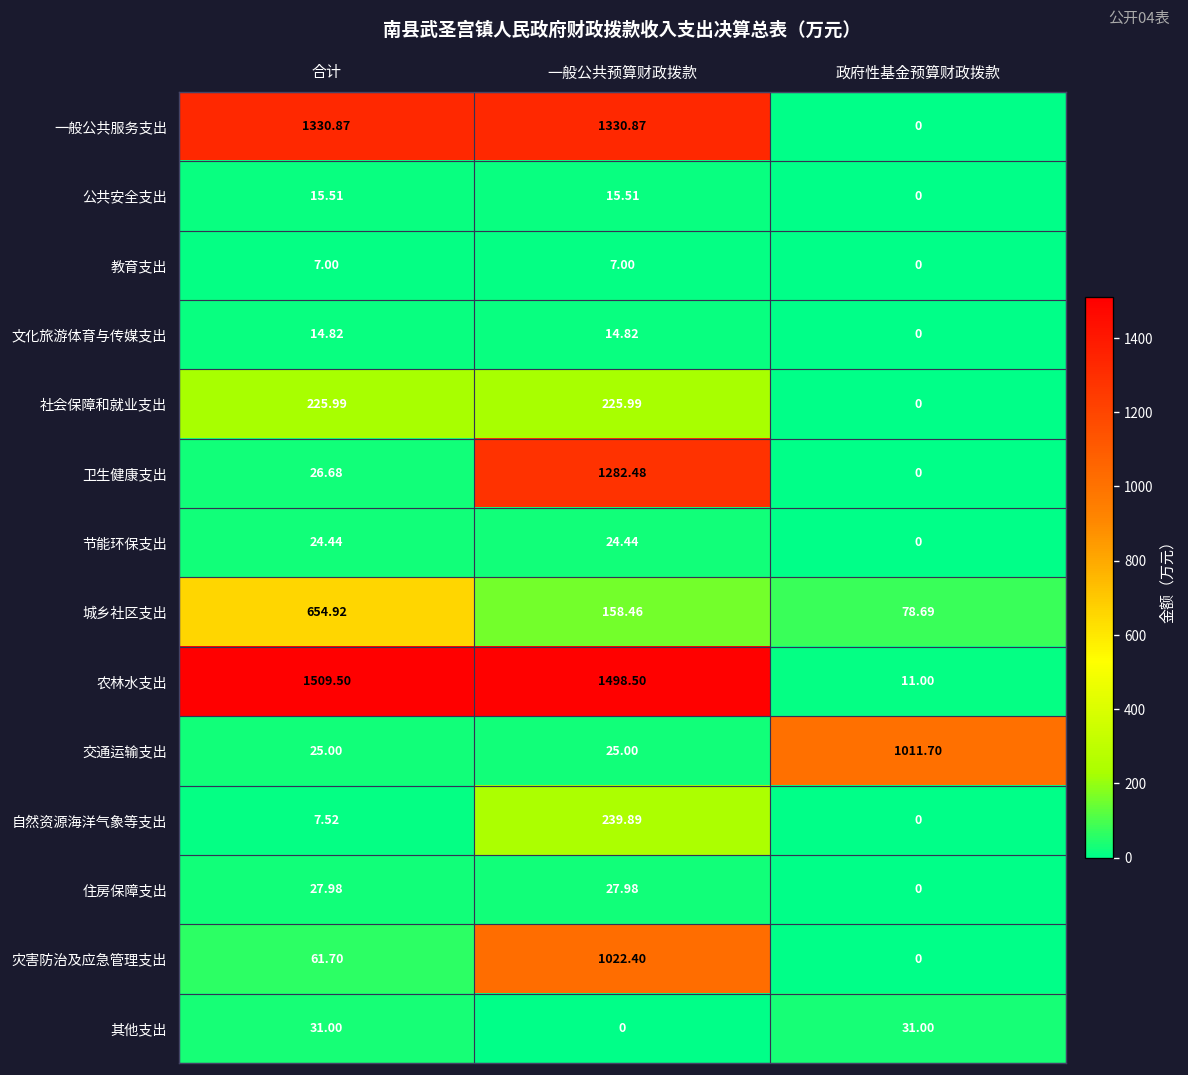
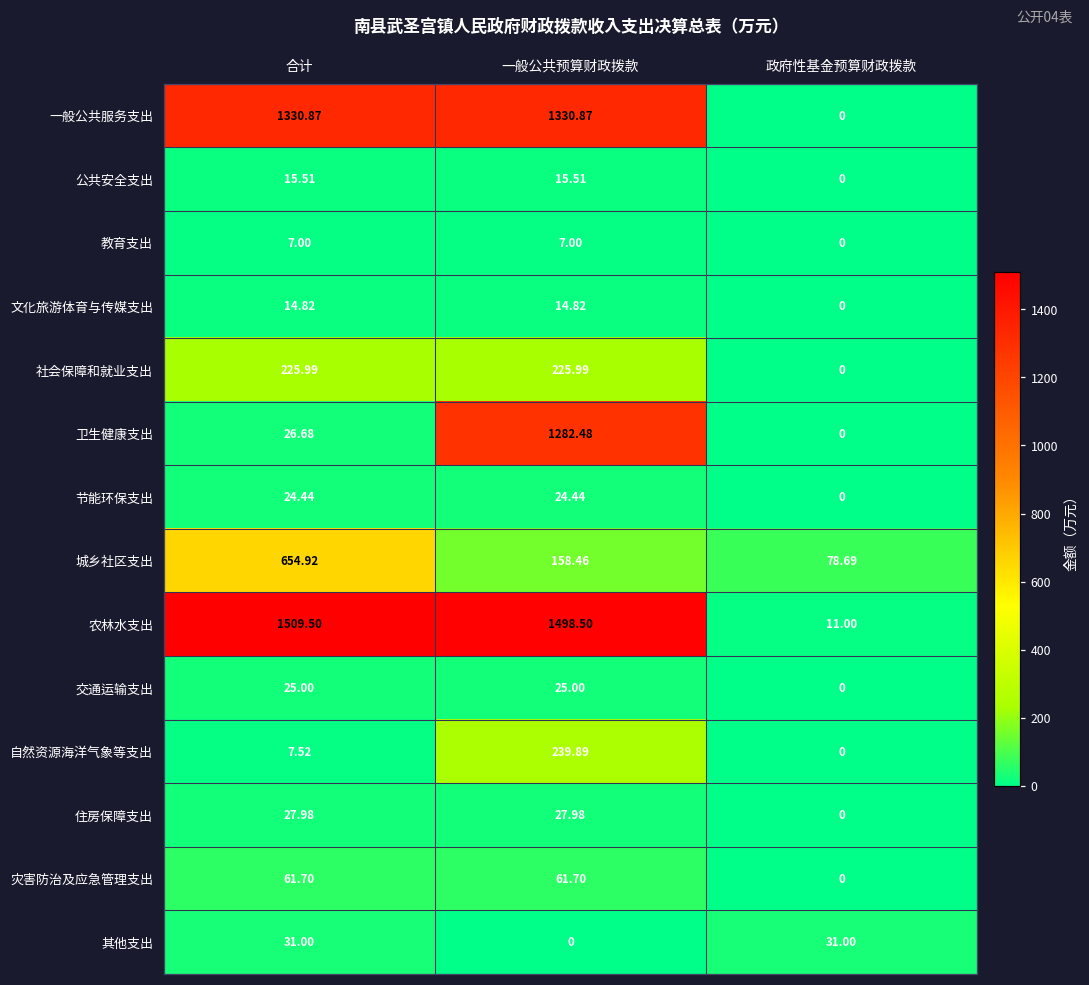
交通运输支出, 政府性基金预算财政拨款: 1011.70 -> 0
灾害防治及应急管理支出, 一般公共预算财政拨款: 1022.40 -> 61.70
